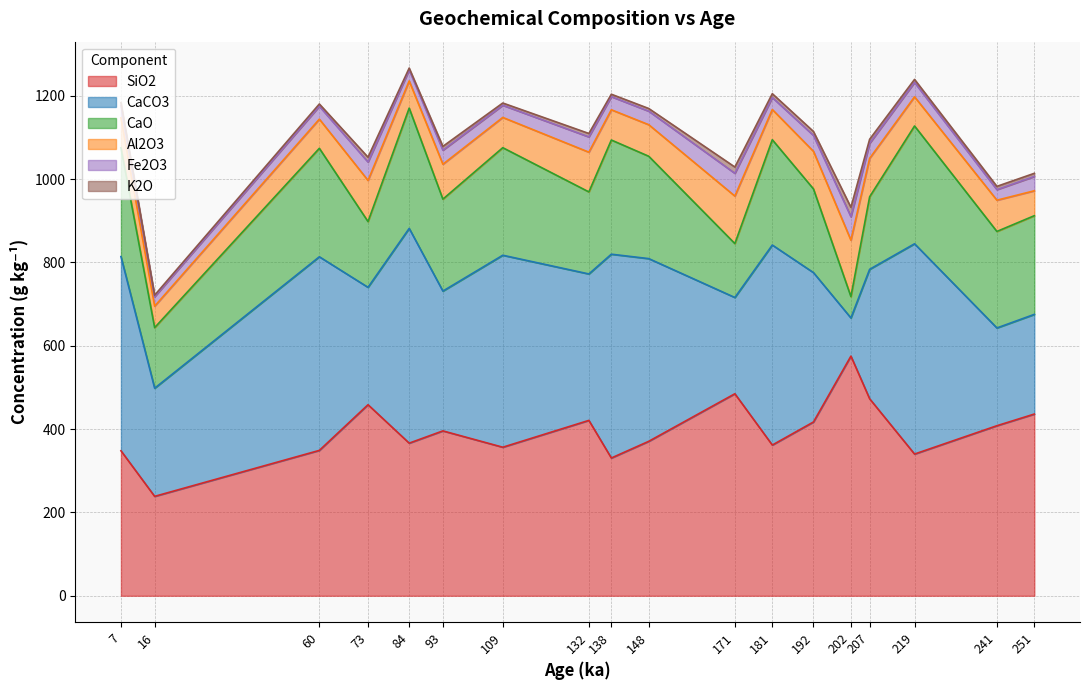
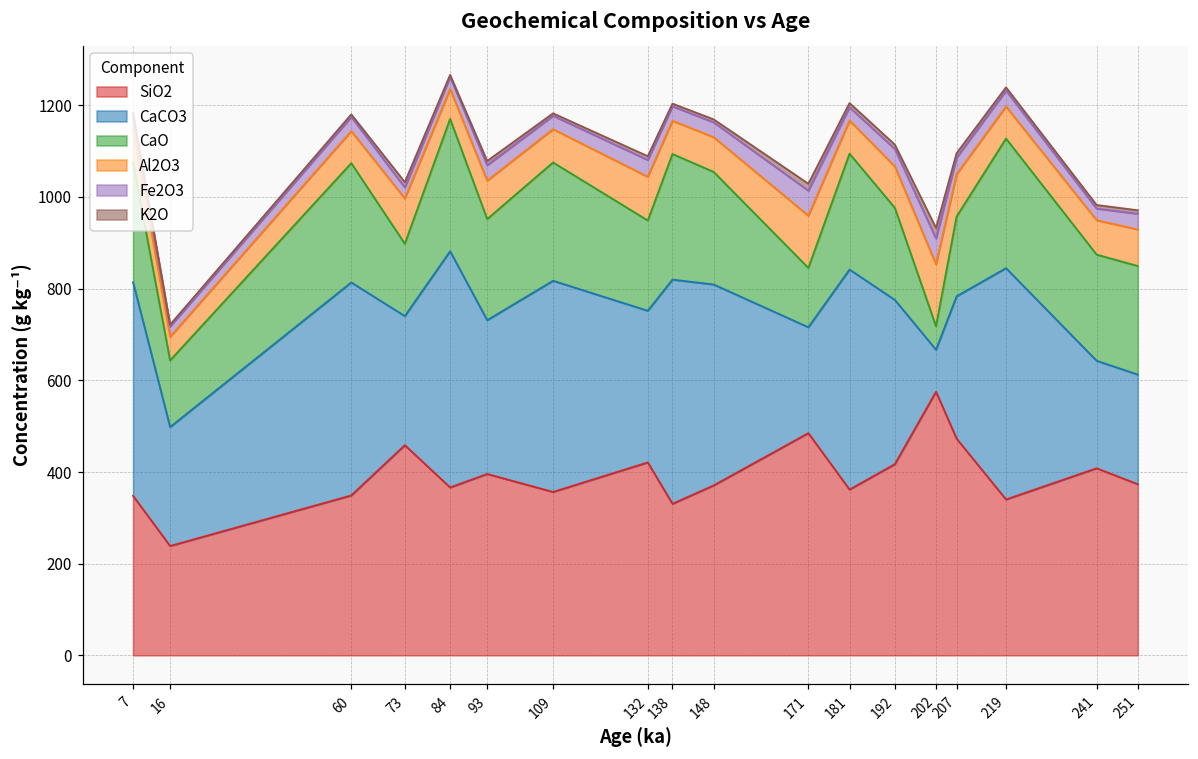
Fe2O3, 73: 40 -> 20
CaCO3, 132: 350 -> 330
SiO2, 251: 440 -> 370
Al2O3, 251: 60 -> 80
